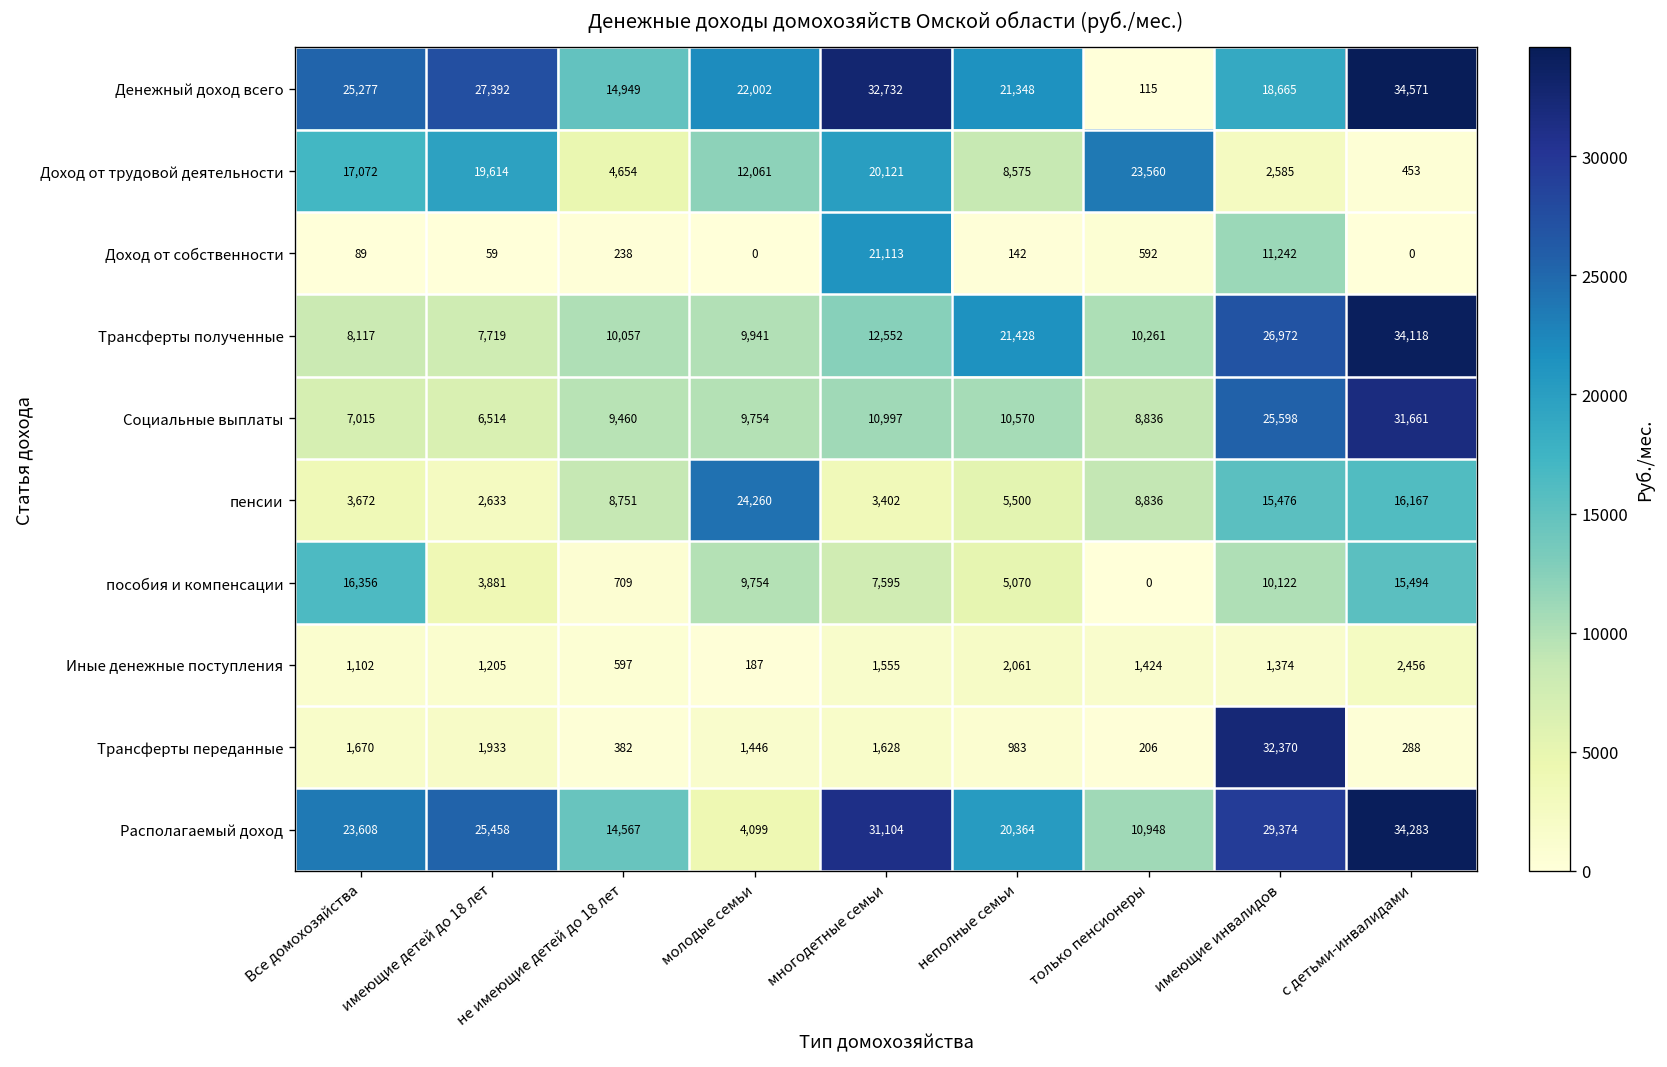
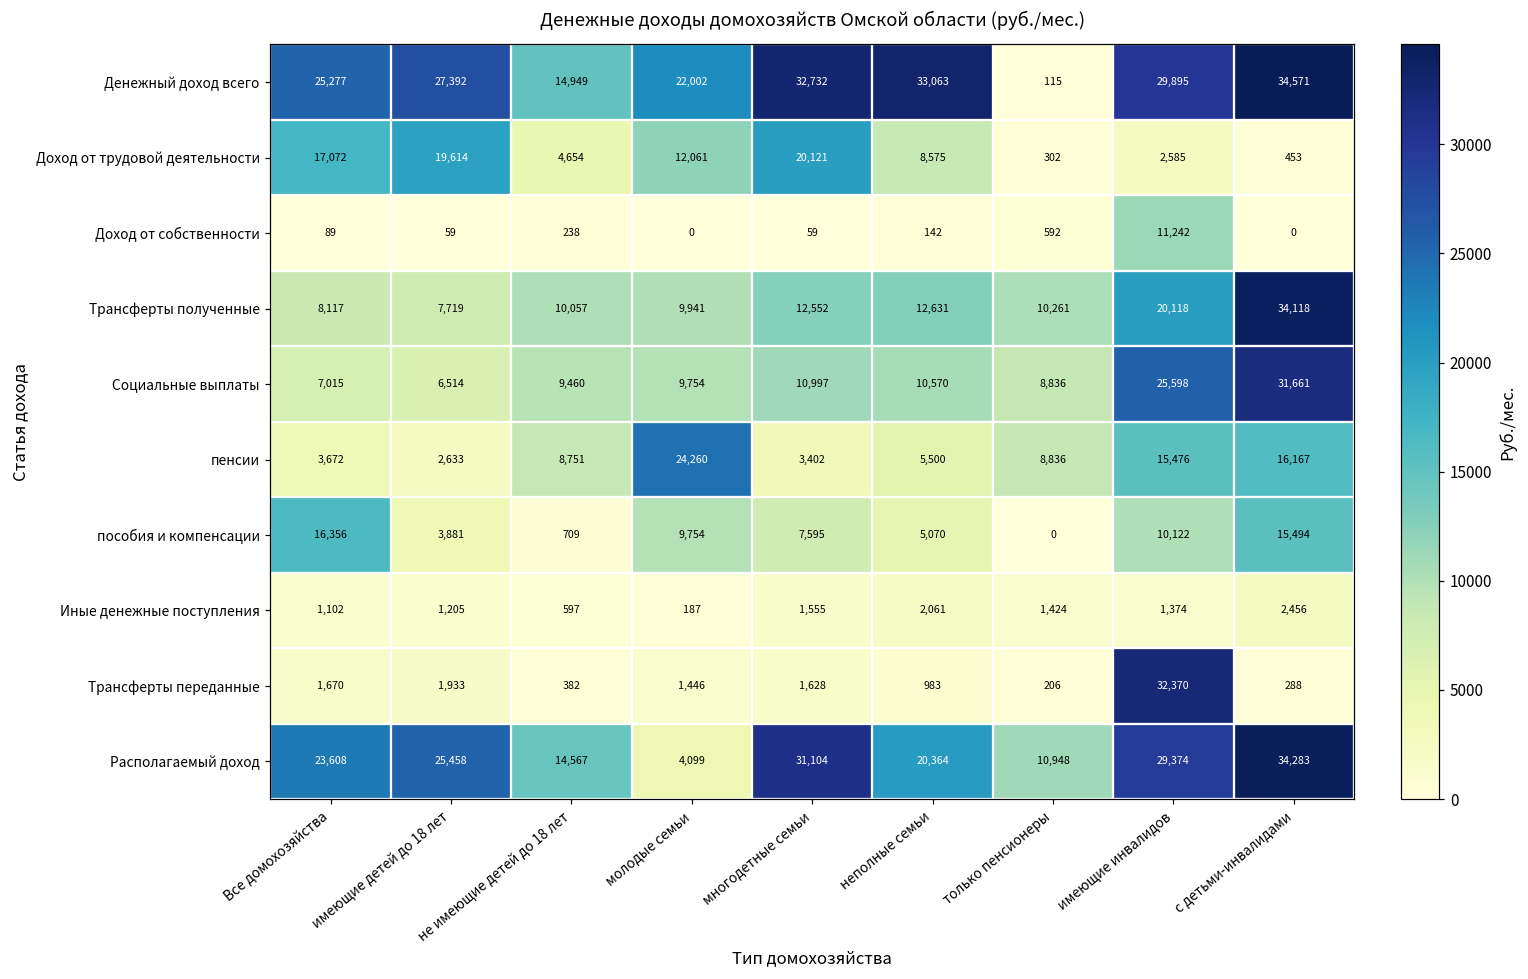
Денежный доход всего, неполные семьи: 21,348 -> 33,063
Денежный доход всего, имеющие инвалидов: 18,665 -> 29,895
Доход от трудовой деятельности, только пенсионеры: 23,560 -> 302
Доход от собственности, многодетные семьи: 21,113 -> 59
Трансферты полученные, неполные семьи: 21,428 -> 12,631
Трансферты полученные, имеющие инвалидов: 26,972 -> 20,118
